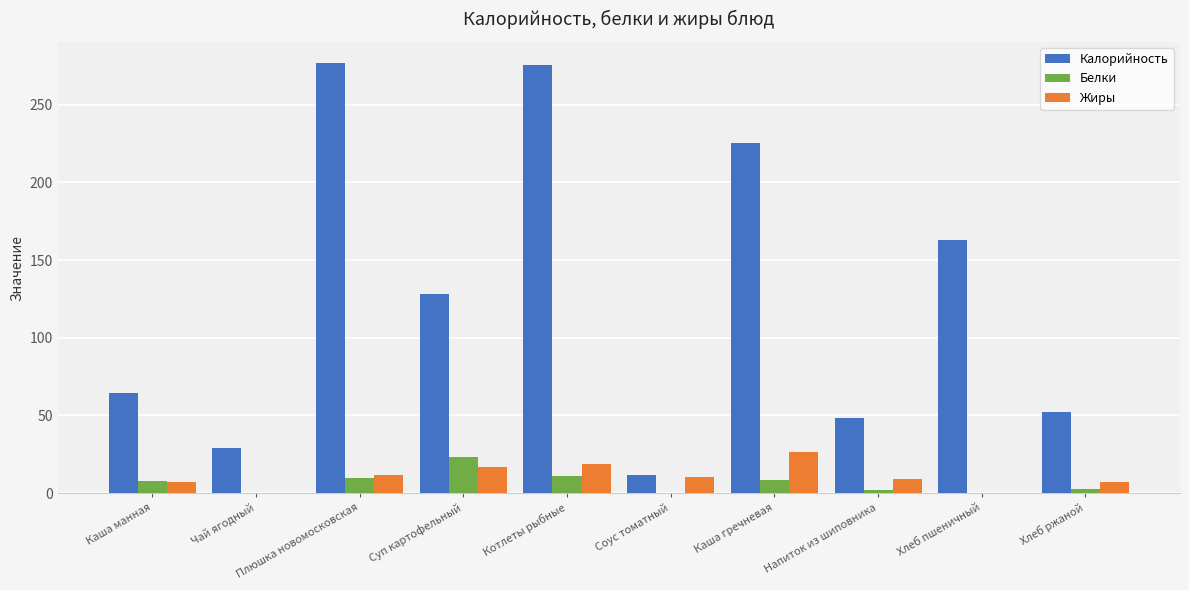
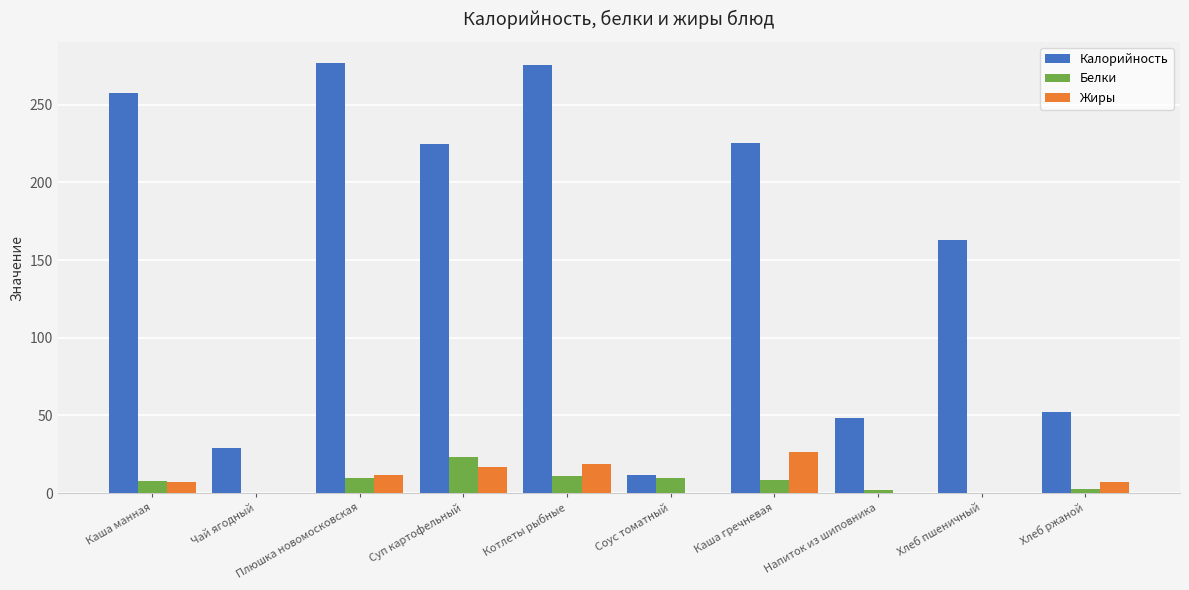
Калорийность, Каша манная: 64 -> 257
Калорийность, Суп картофельный: 128 -> 225
Белки, Соус томатный: 0 -> 10
Жиры, Соус томатный: 10 -> 0
Жиры, Напиток из шиповника: 9 -> 0
